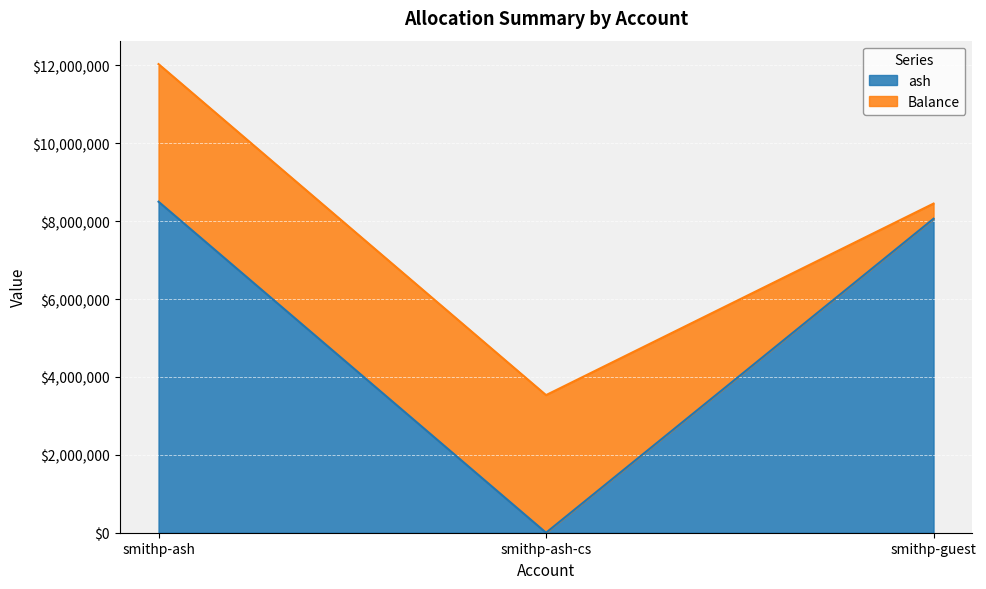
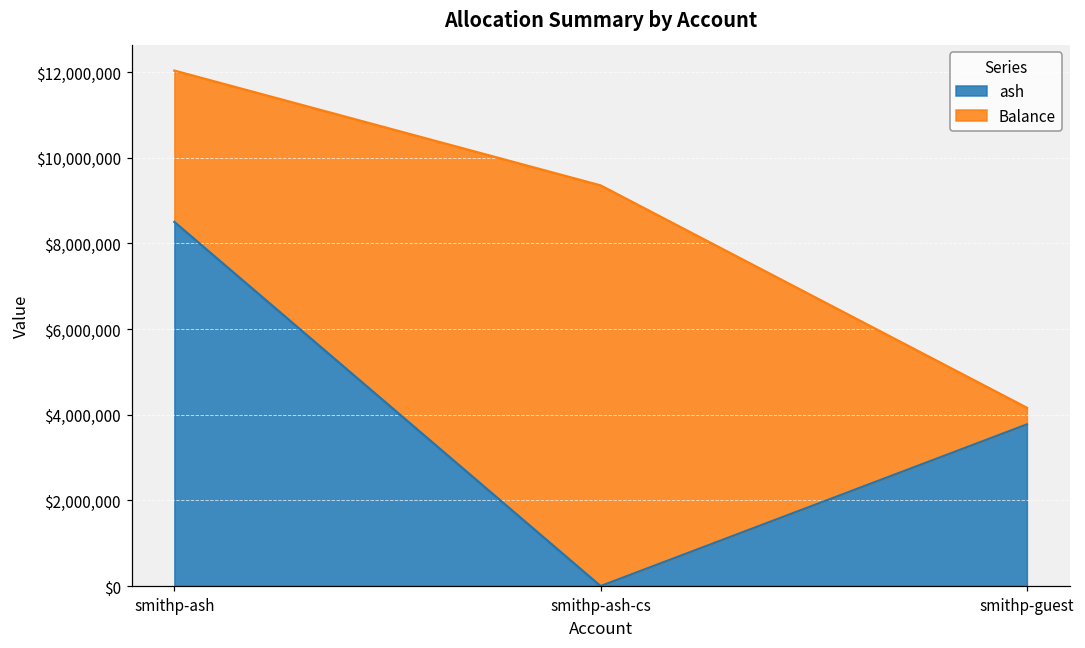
Balance, smithp-ash-cs: $3,500,000 -> $9,400,000
ash, smithp-guest: $8,100,000 -> $3,800,000
